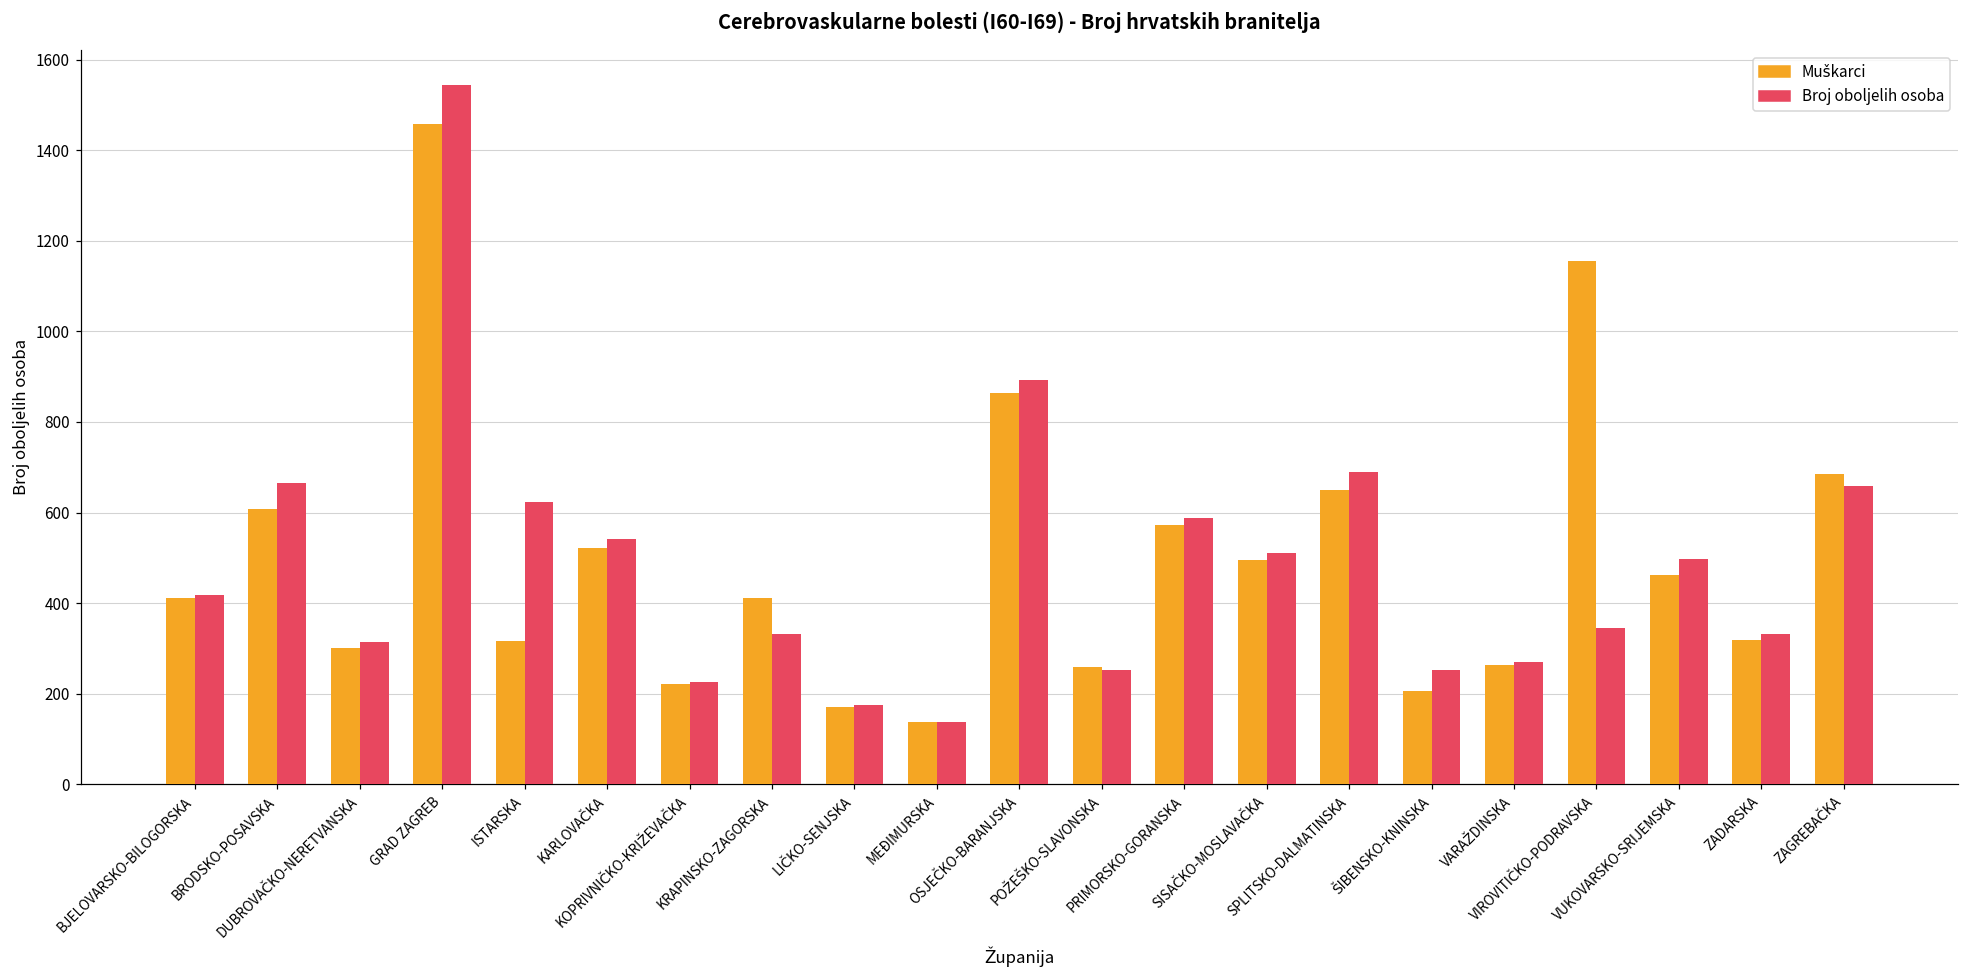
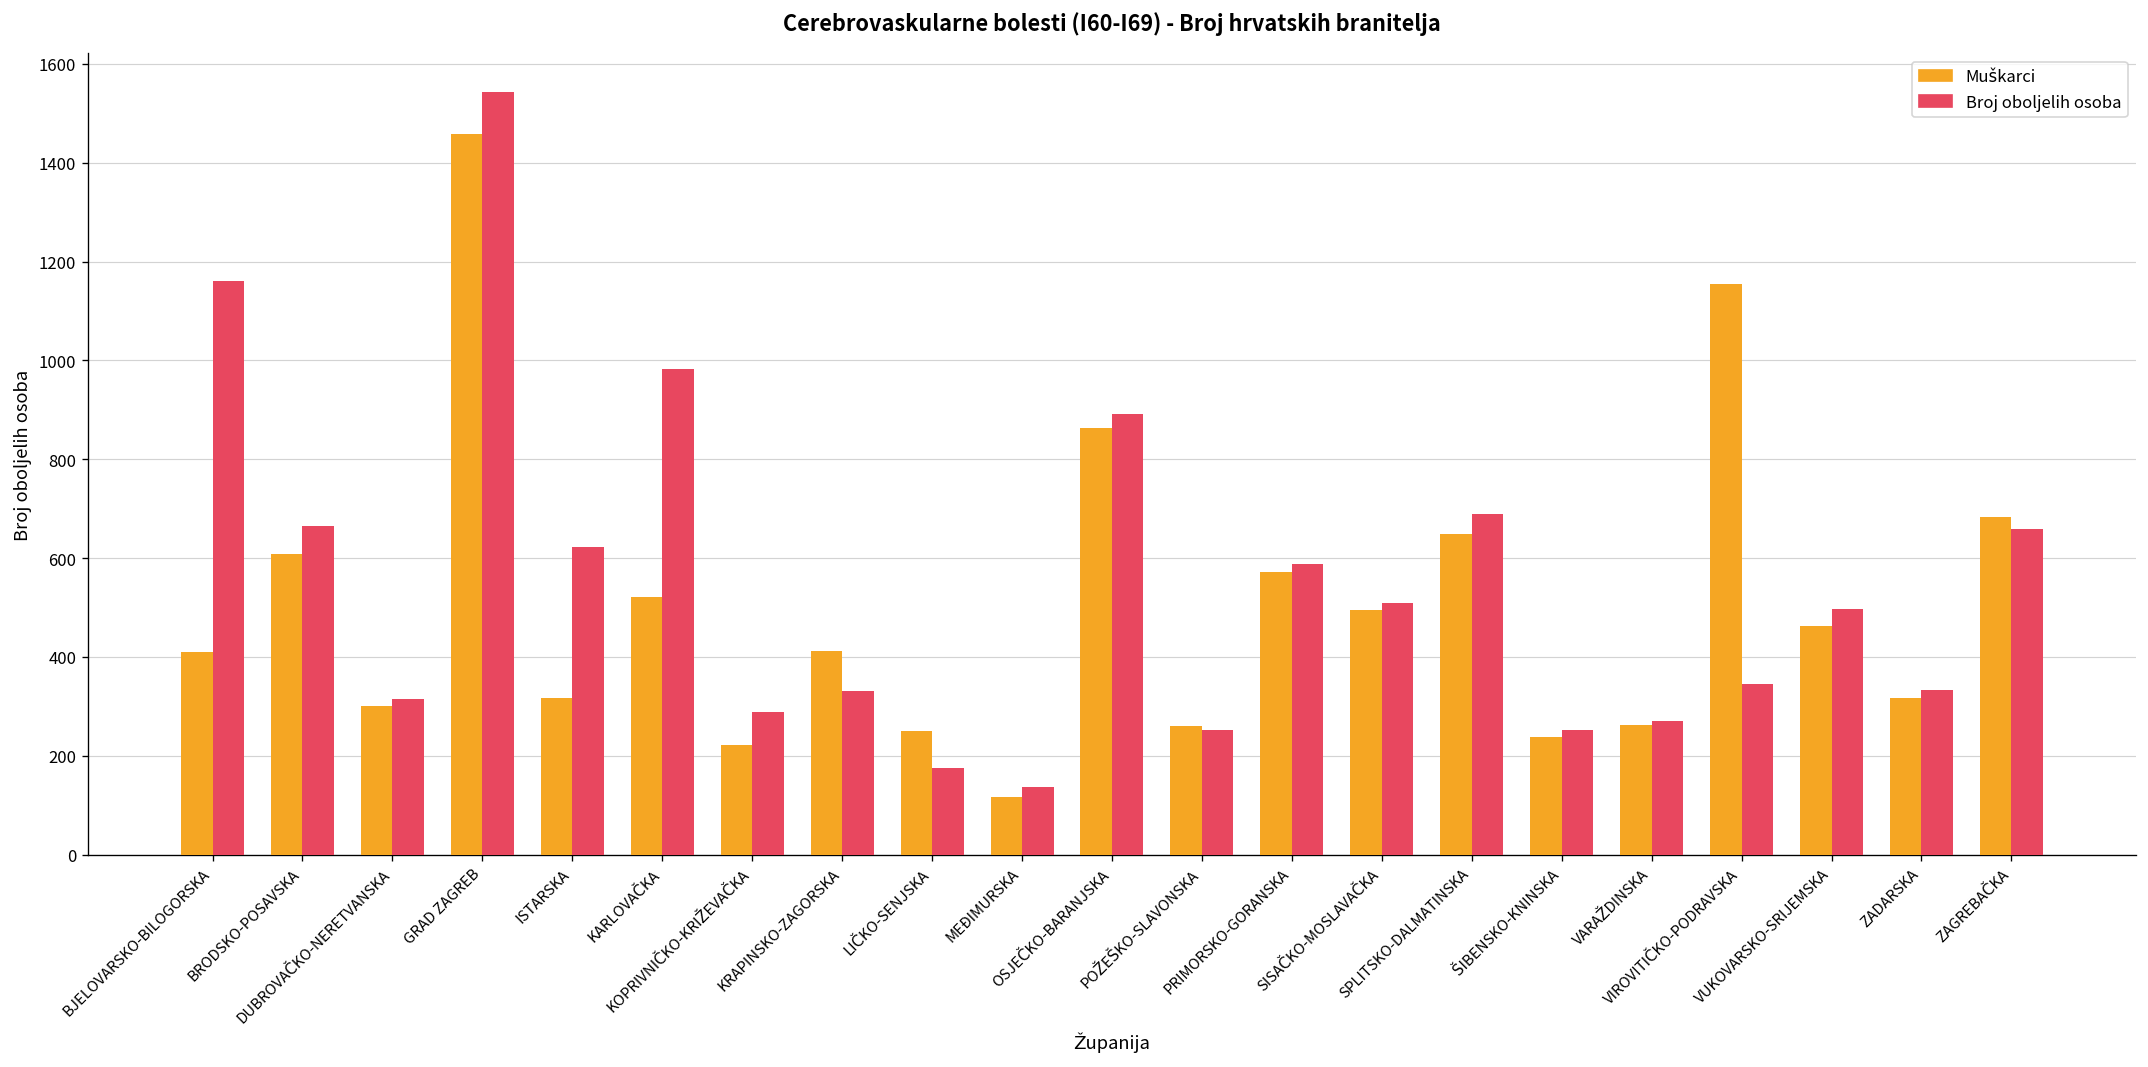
Broj oboljelih osoba, BJELOVARSKO-BILOGORSKA: 420 -> 1160
Broj oboljelih osoba, KARLOVAČKA: 540 -> 980
Broj oboljelih osoba, KOPRIVNIČKO-KRIŽEVAČKA: 230 -> 290
Muškarci, LIČKO-SENJSKA: 170 -> 250
Muškarci, MEĐIMURSKA: 140 -> 120
Muškarci, ŠIBENSKO-KNINSKA: 210 -> 240
